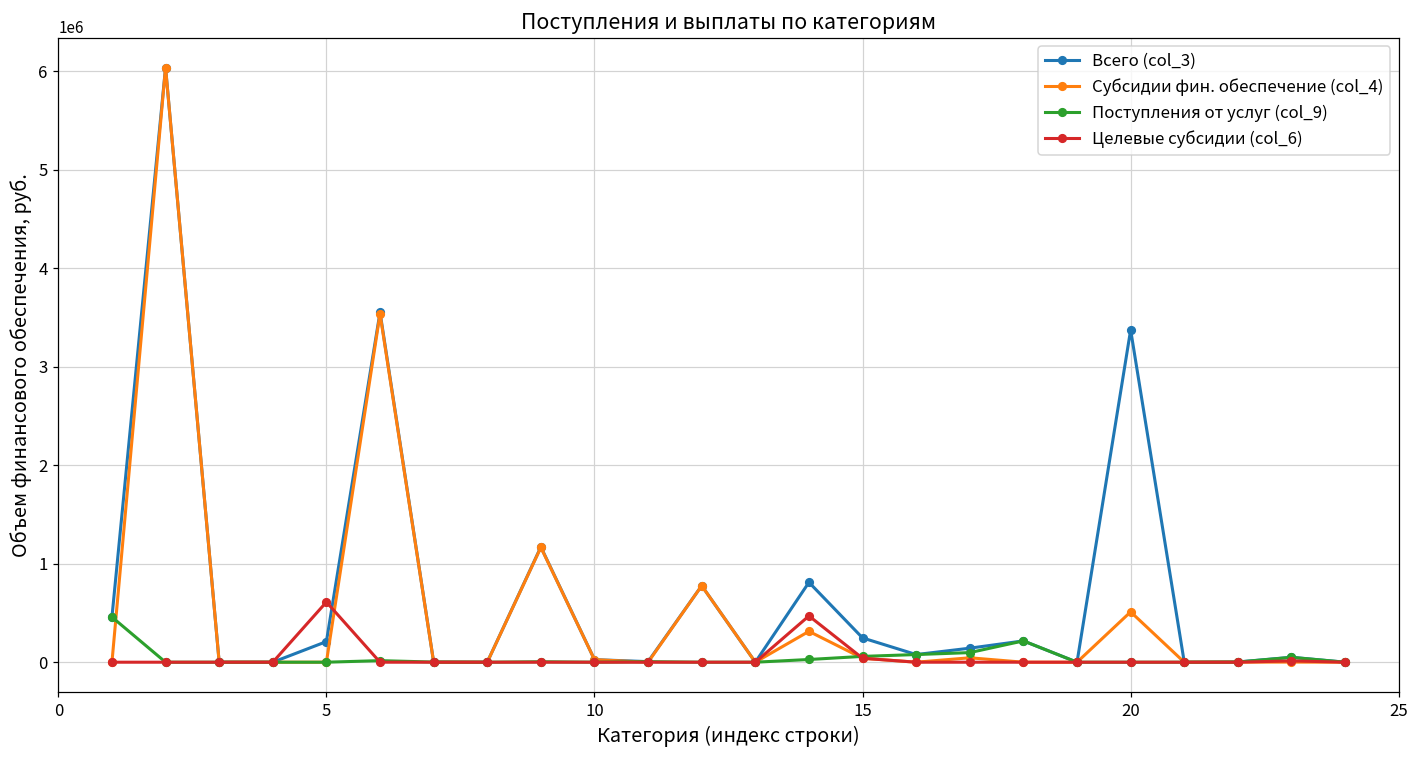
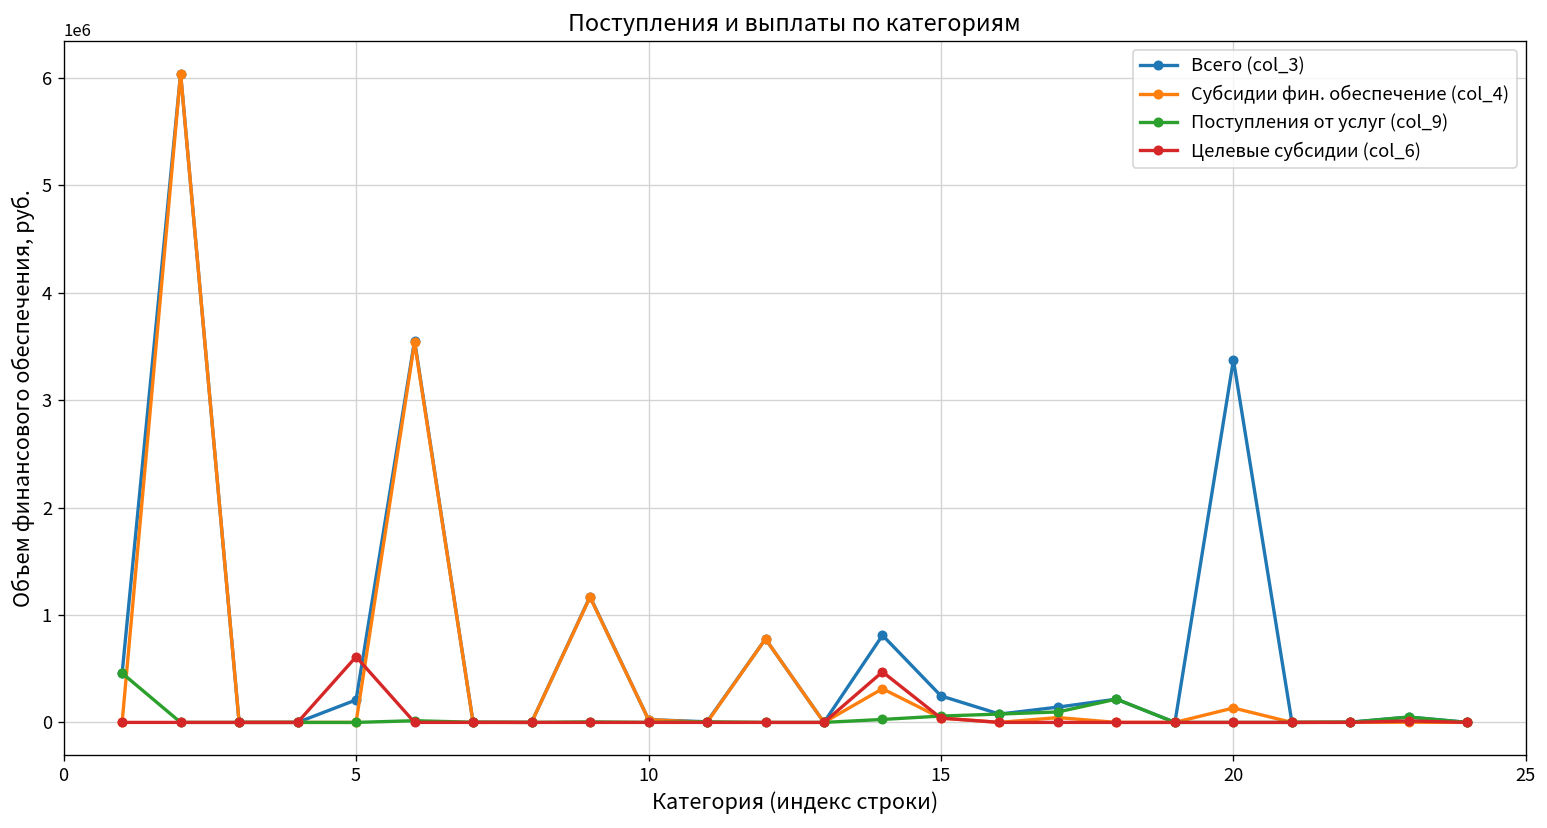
Субсидии фин. обеспечение (col_4), 20: 500000 -> 100000
